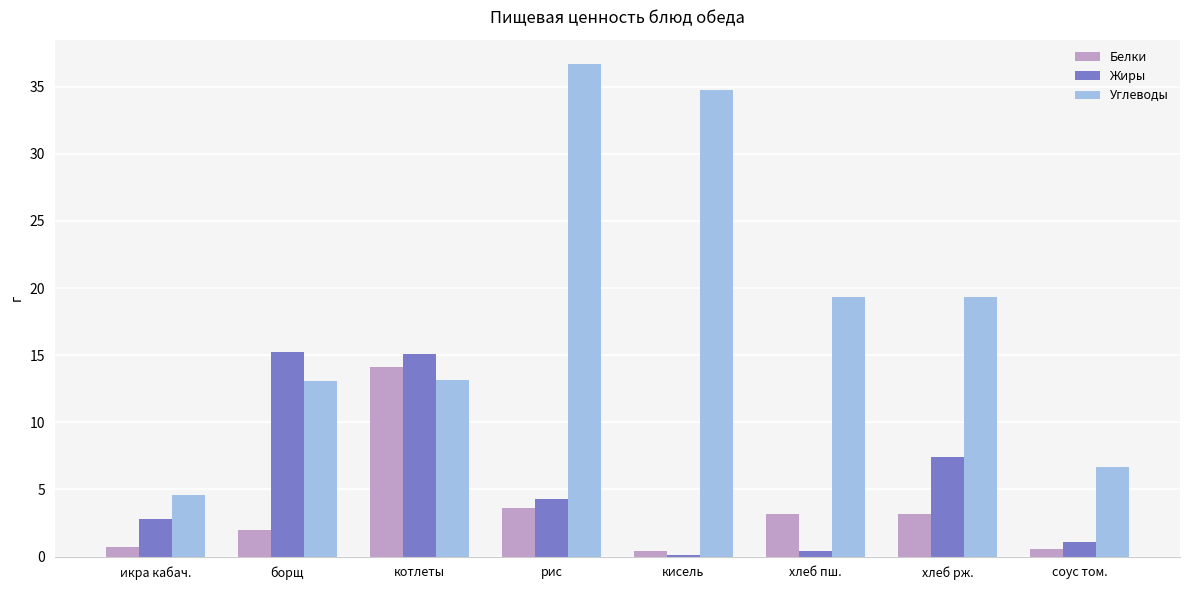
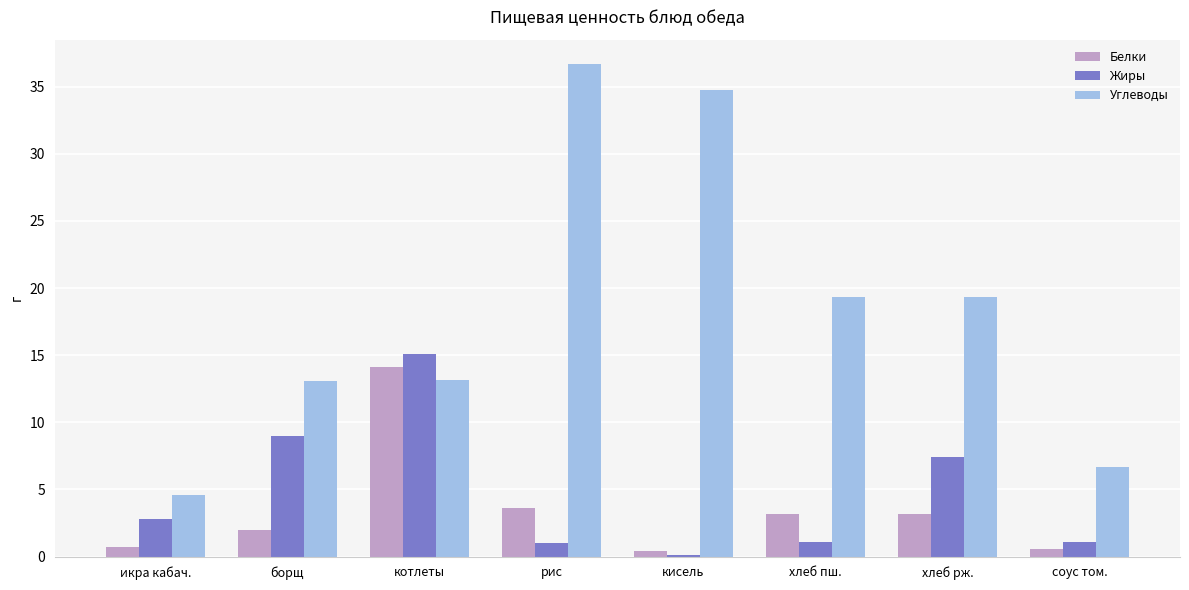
Жиры, борщ: 15.2 -> 9.0
Жиры, рис: 4.3 -> 1.0
Жиры, хлеб пш.: 0.4 -> 1.1
